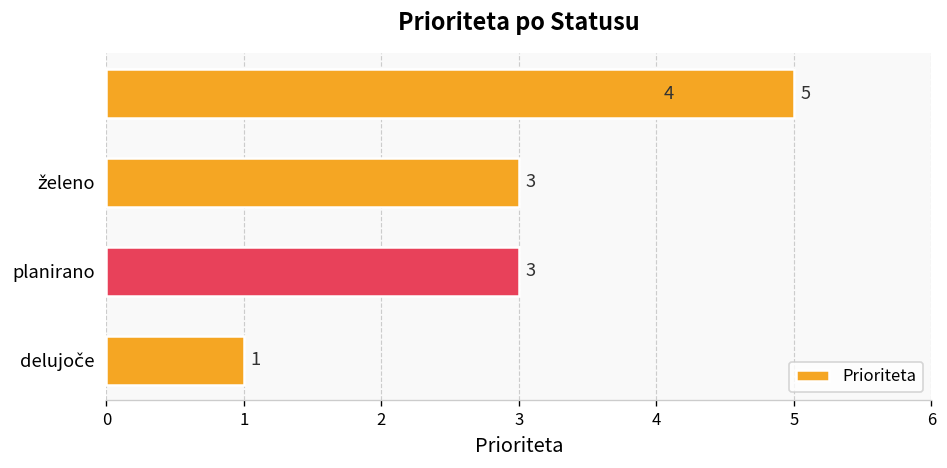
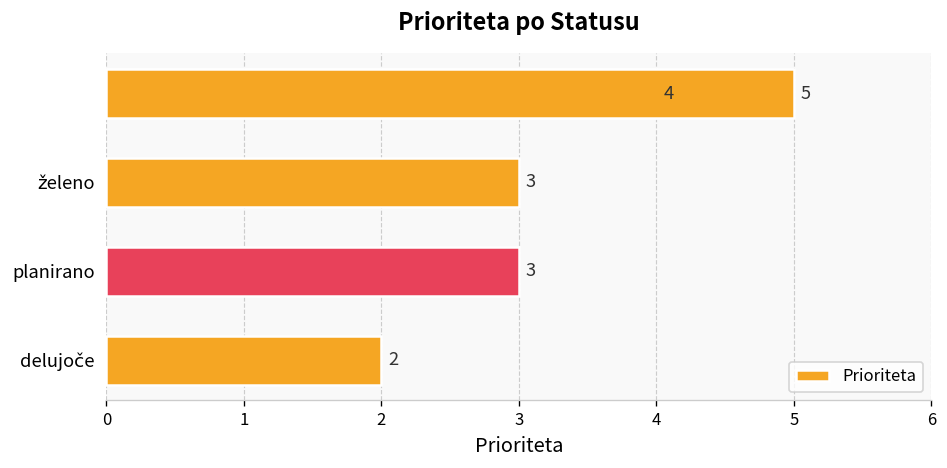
delujoče: 1 -> 2
